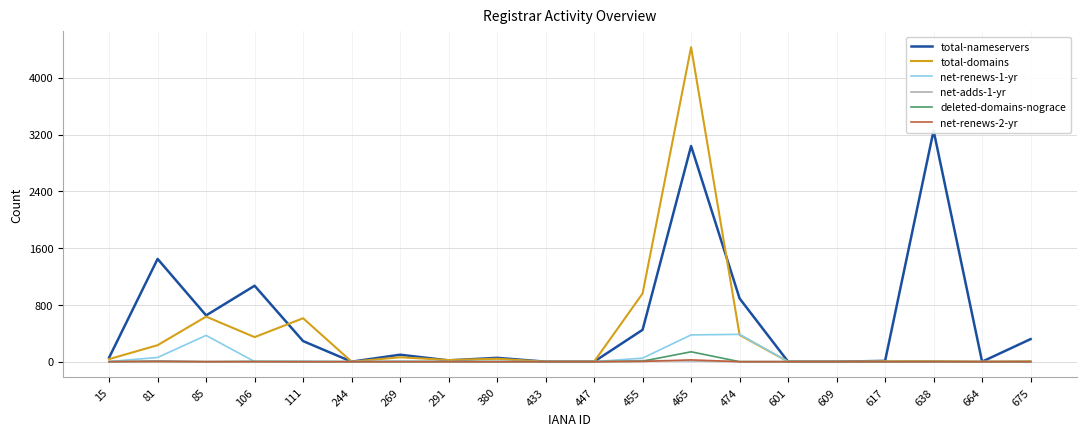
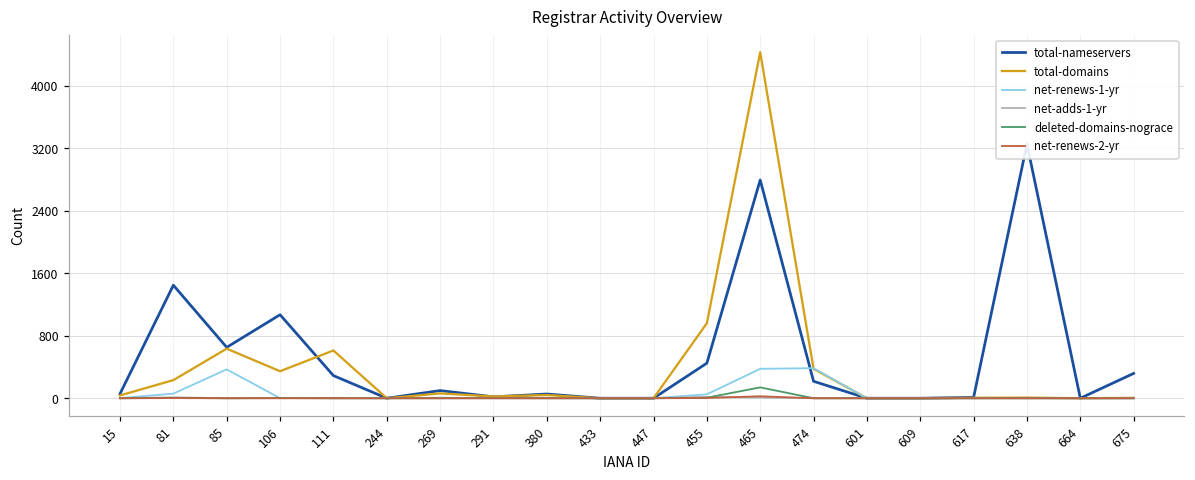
total-nameservers, 465: 3000 -> 2800
total-nameservers, 474: 900 -> 200
